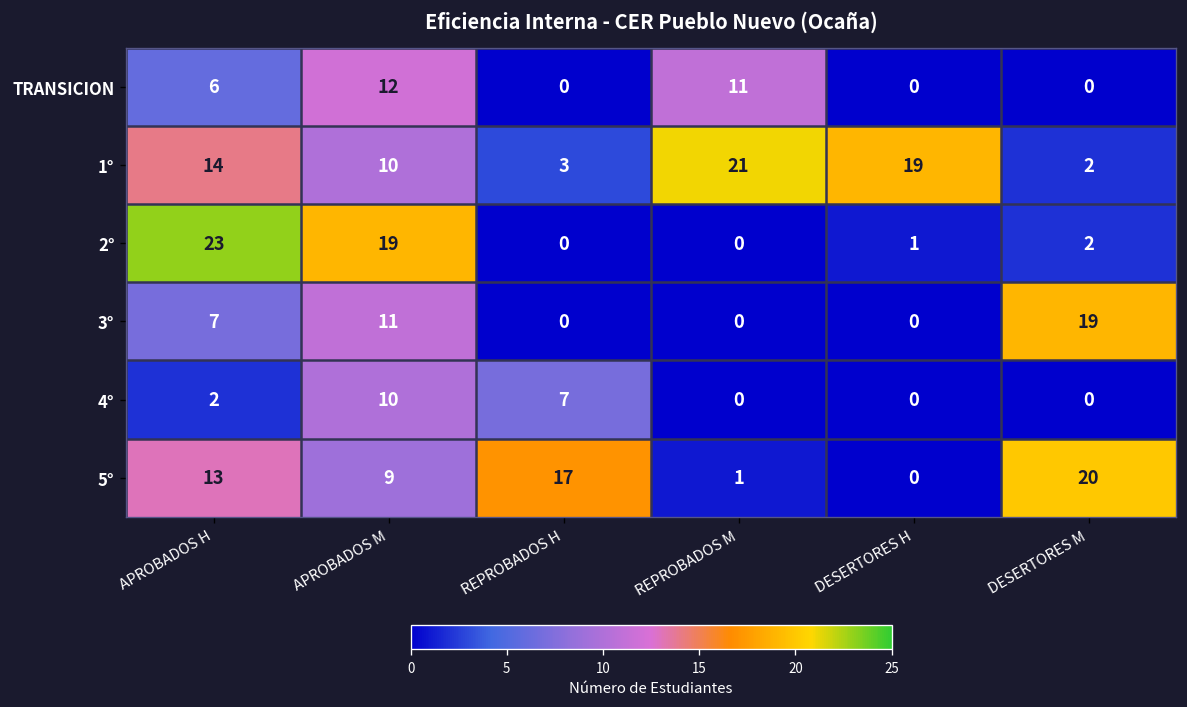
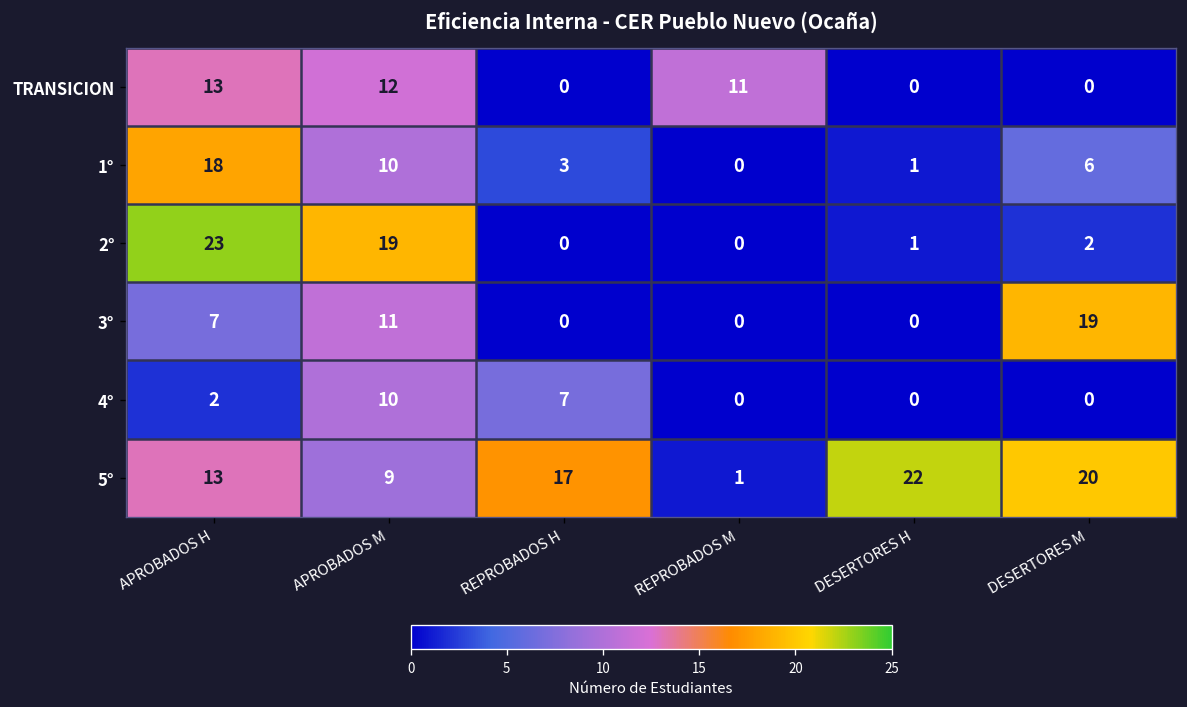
TRANSICION, APROBADOS H: 6 -> 13
1°, APROBADOS H: 14 -> 18
1°, REPROBADOS M: 21 -> 0
1°, DESERTORES H: 19 -> 1
1°, DESERTORES M: 2 -> 6
5°, DESERTORES H: 0 -> 22
